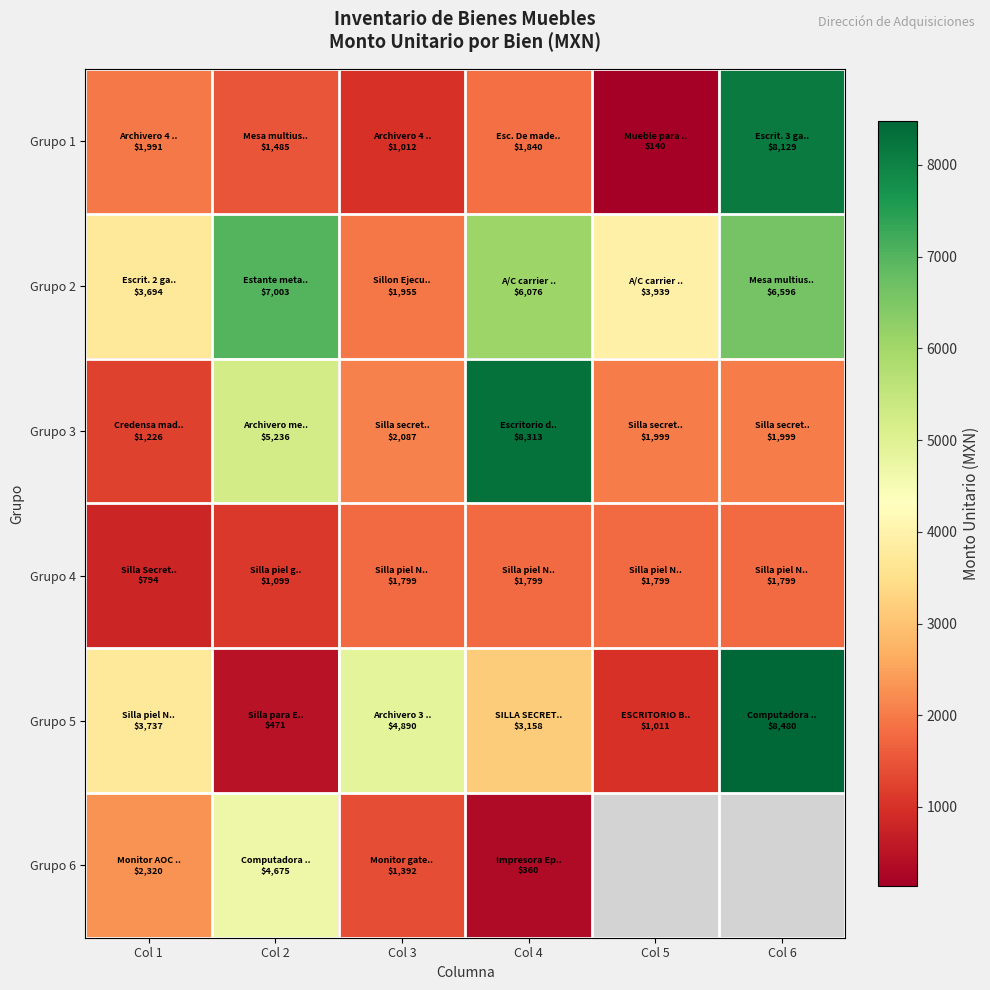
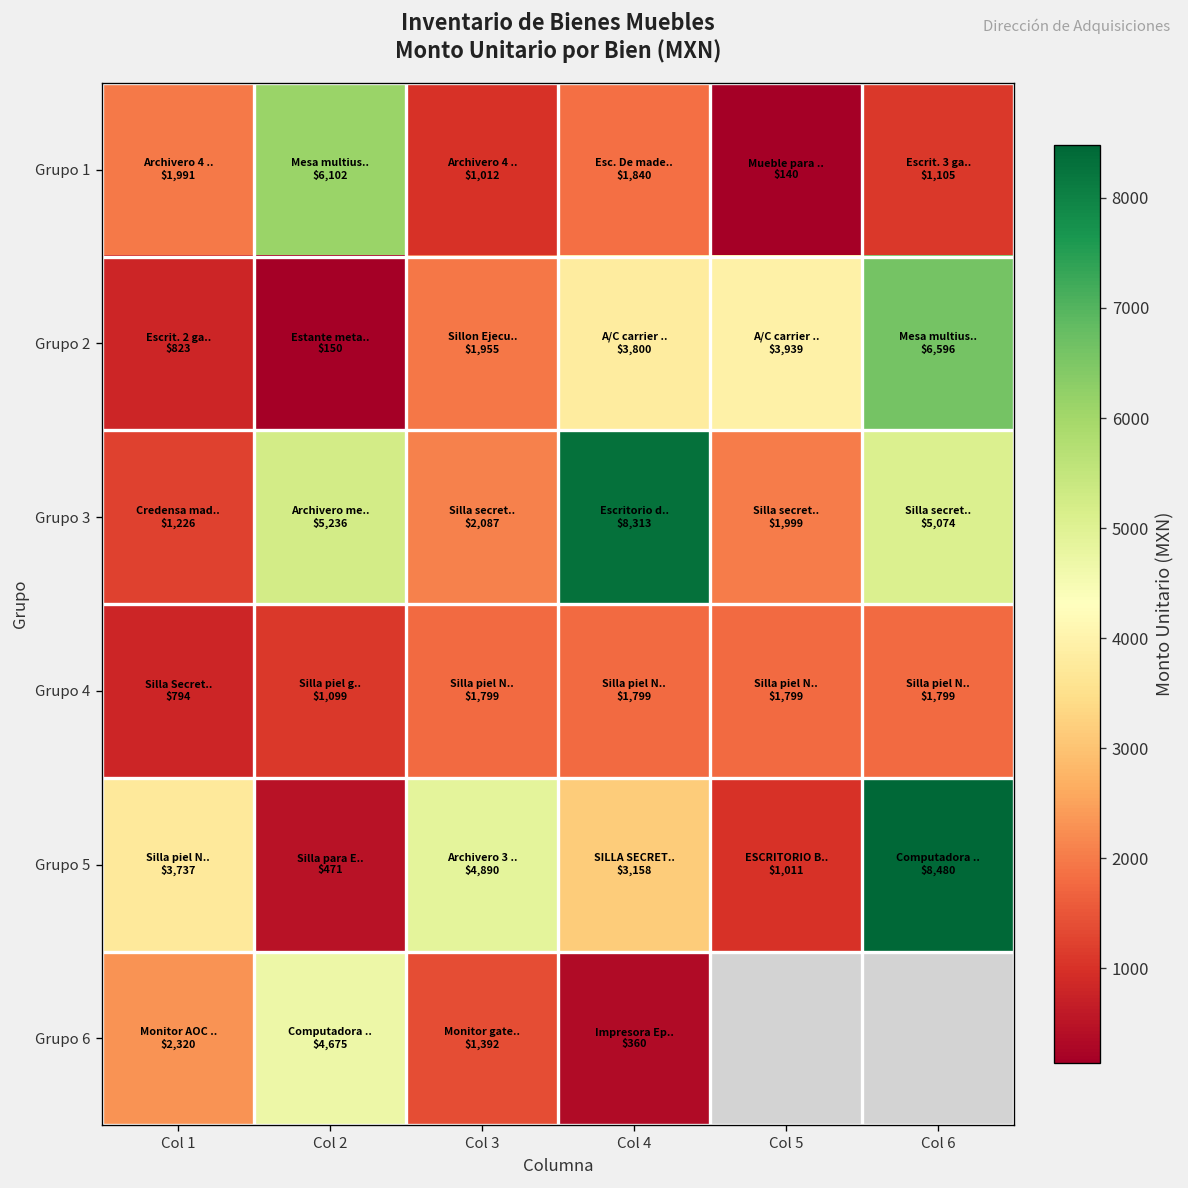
Grupo 1, Col 2: $1,485 -> $6,102
Grupo 1, Col 6: $8,129 -> $1,105
Grupo 2, Col 1: $3,694 -> $823
Grupo 2, Col 2: $7,003 -> $150
Grupo 2, Col 4: $6,076 -> $3,800
Grupo 3, Col 6: $1,999 -> $5,074
